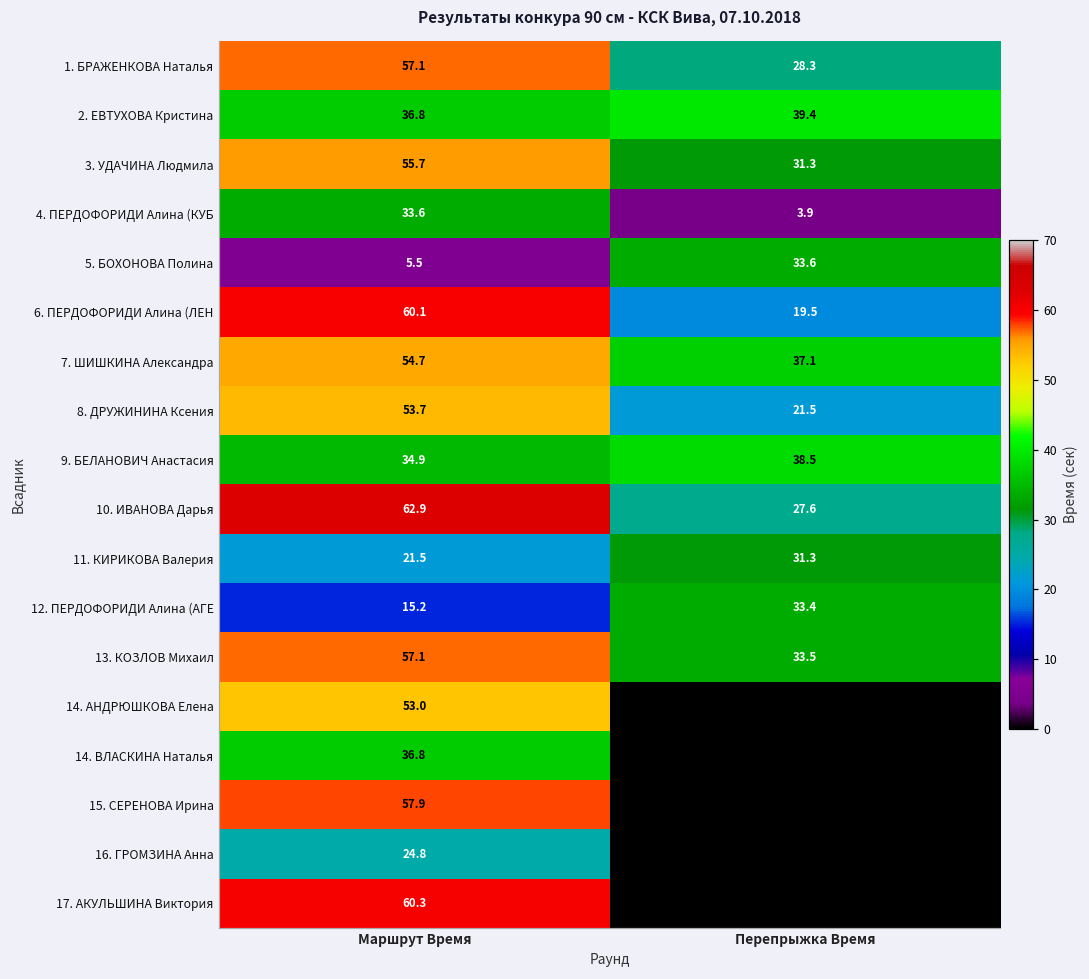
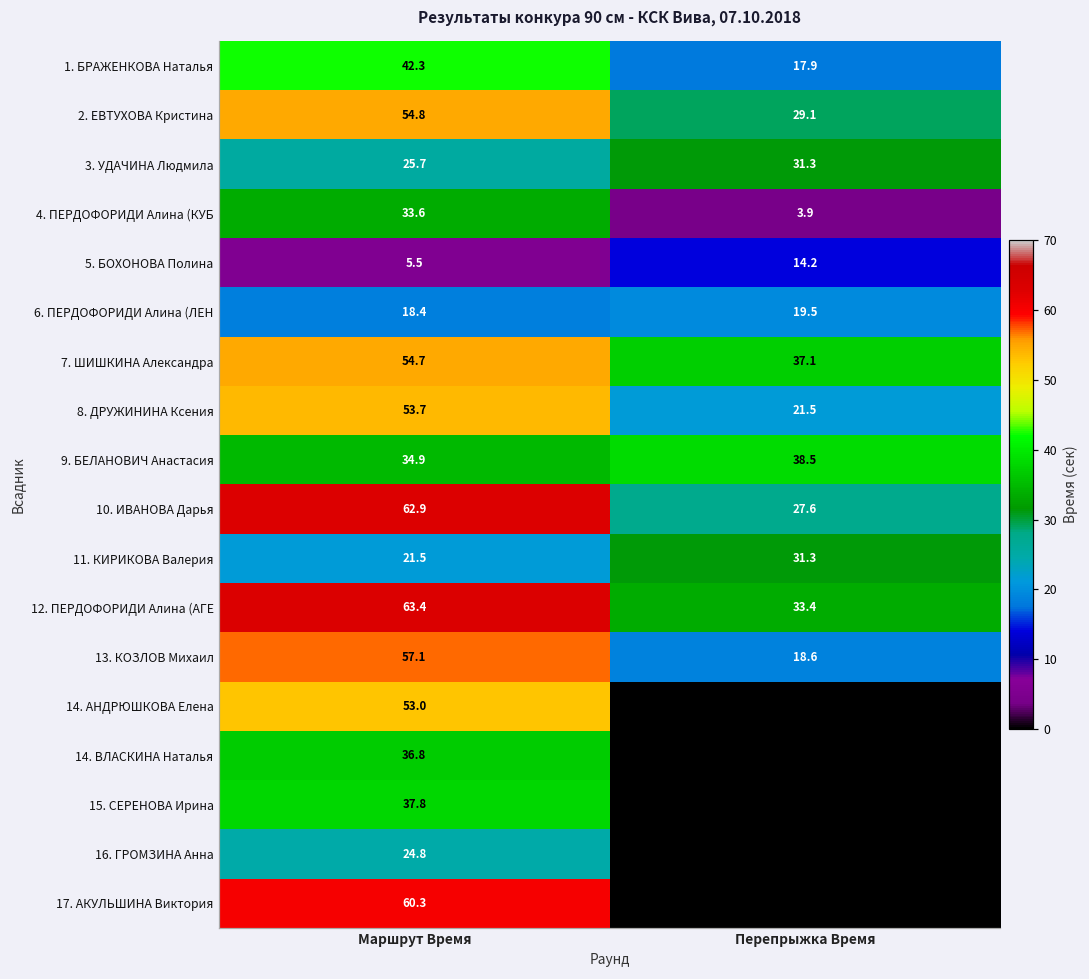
1. БРАЖЕНКОВА Наталья, Маршрут Время: 57.1 -> 42.3
1. БРАЖЕНКОВА Наталья, Перепрыжка Время: 28.3 -> 17.9
2. ЕВТУХОВА Кристина, Маршрут Время: 36.8 -> 54.8
2. ЕВТУХОВА Кристина, Перепрыжка Время: 39.4 -> 29.1
3. УДАЧИНА Людмила, Маршрут Время: 55.7 -> 25.7
5. БОХОНОВА Полина, Перепрыжка Время: 33.6 -> 14.2
6. ПЕРДОФОРИДИ Алина (ЛЕН, Маршрут Время: 60.1 -> 18.4
12. ПЕРДОФОРИДИ Алина (АГЕ, Маршрут Время: 15.2 -> 63.4
13. КОЗЛОВ Михаил, Перепрыжка Время: 33.5 -> 18.6
15. СЕРЕНОВА Ирина, Маршрут Время: 57.9 -> 37.8
